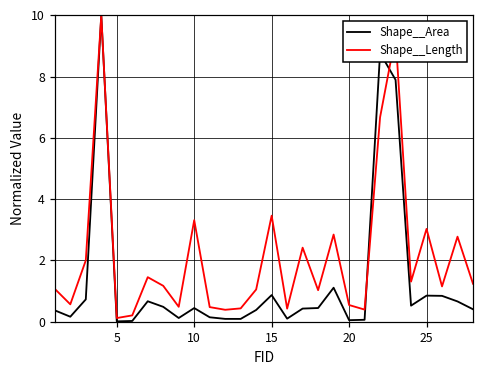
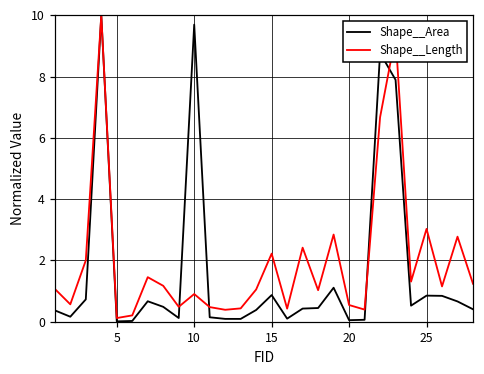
Shape__Area, 10: 0.4 -> 9.7
Shape__Length, 10: 3.3 -> 0.9
Shape__Length, 15: 3.5 -> 2.2
